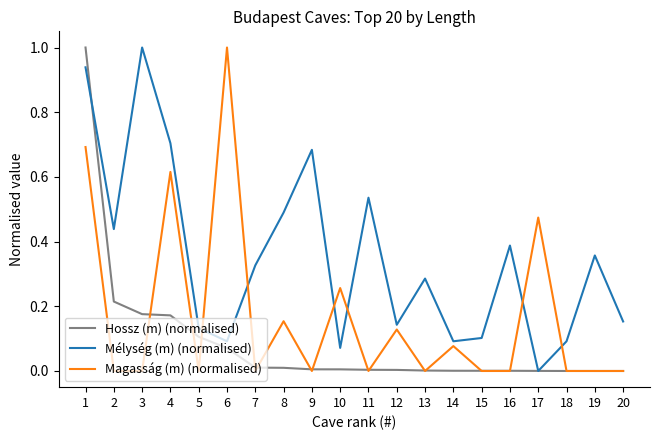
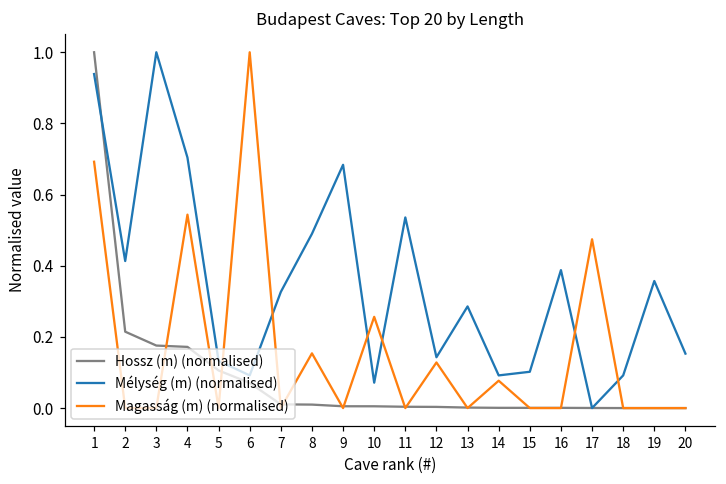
Mélység (m) (normalised), 2: 0.44 -> 0.41
Magasság (m) (normalised), 4: 0.62 -> 0.54
